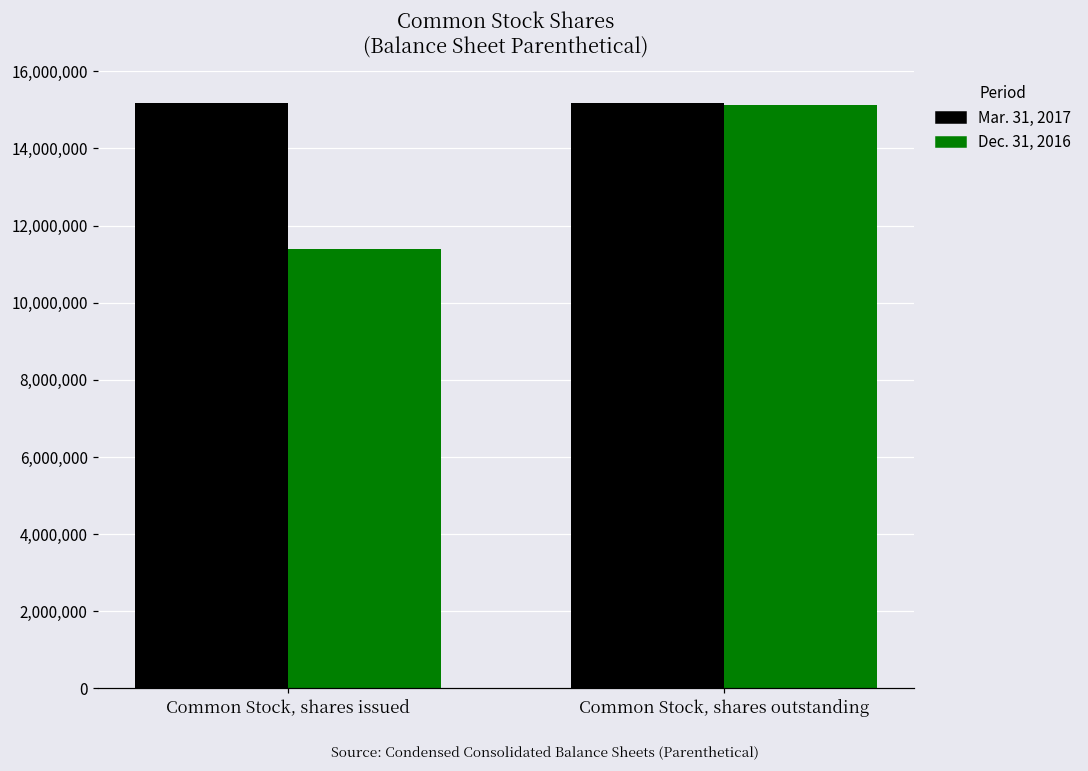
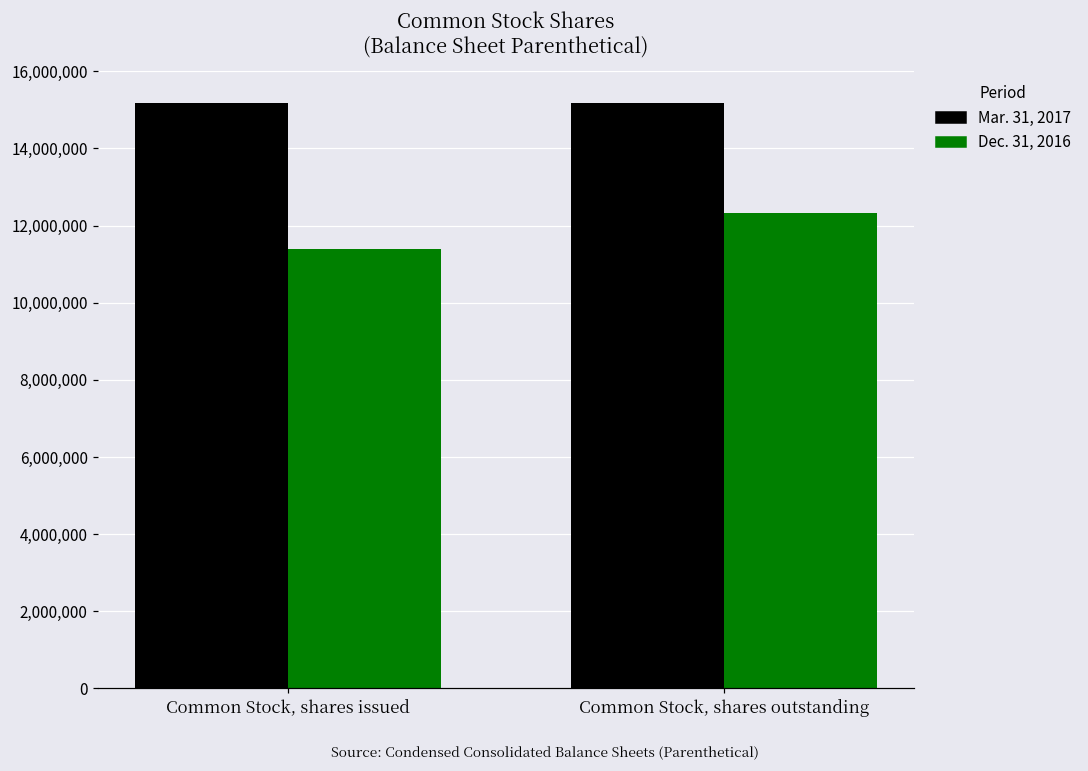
Dec. 31, 2016, Common Stock, shares outstanding: 15,100,000 -> 12,300,000
